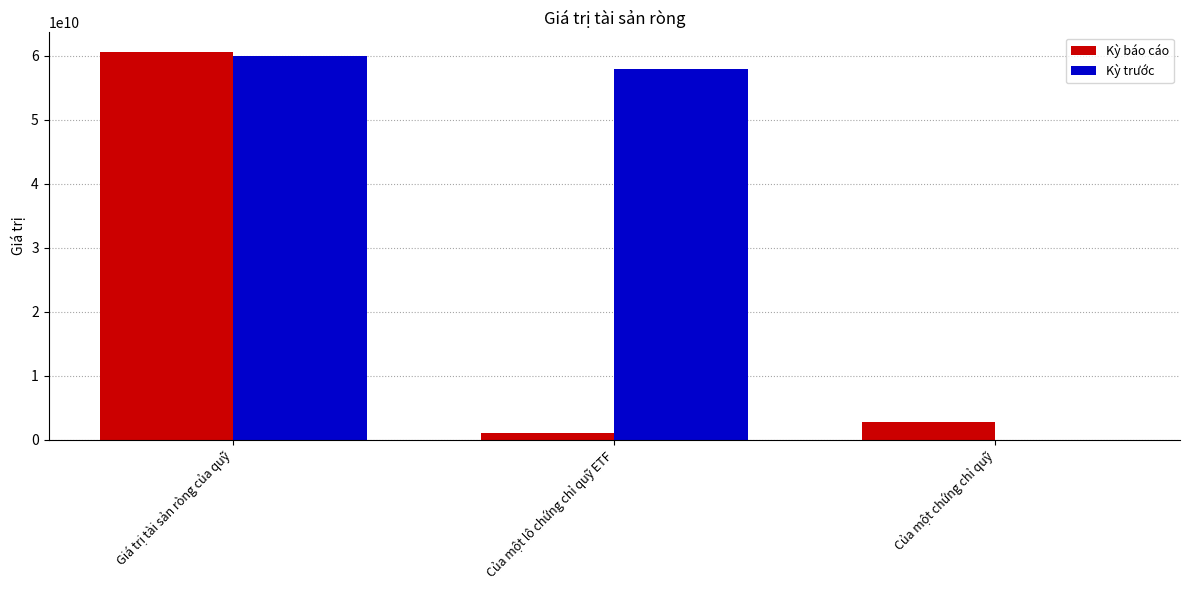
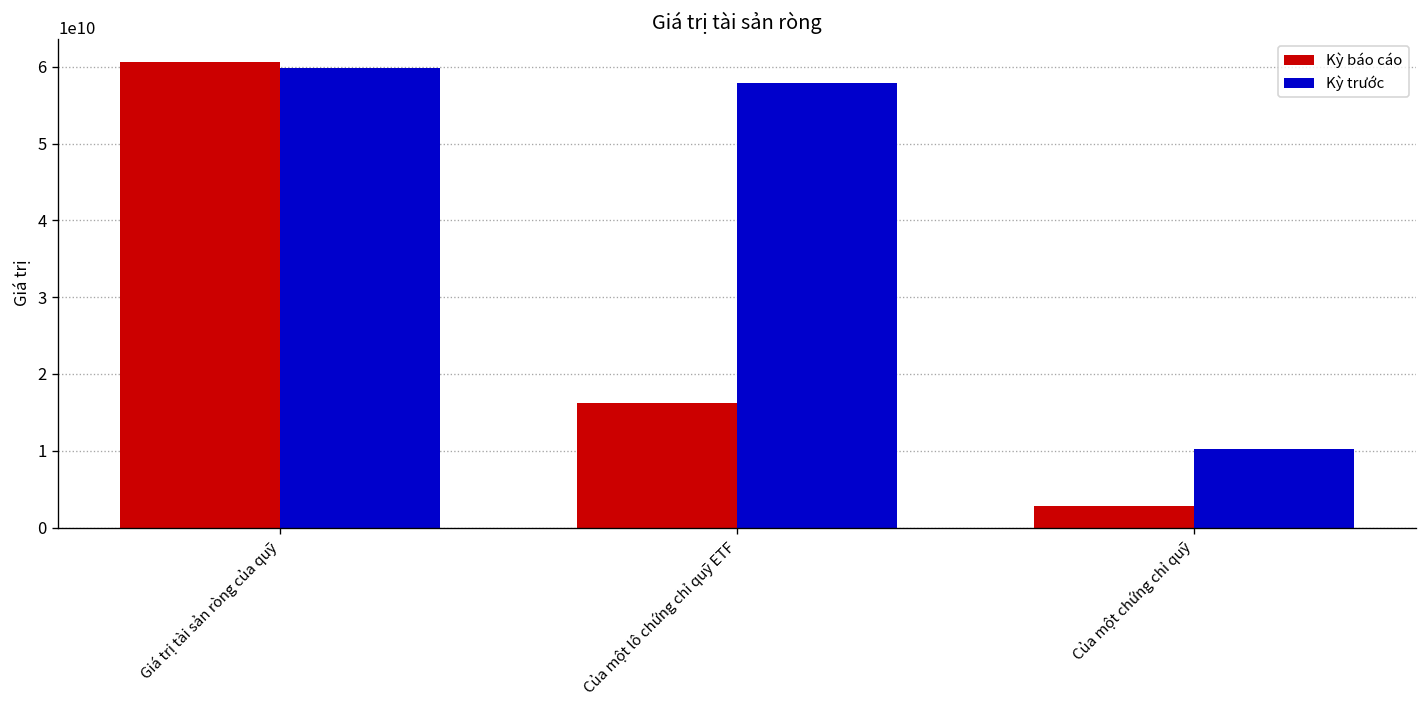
Kỳ báo cáo, Của một lô chứng chỉ quỹ ETF: 1000000000 -> 16000000000
Kỳ trước, Của một chứng chỉ quỹ: 0 -> 10000000000
